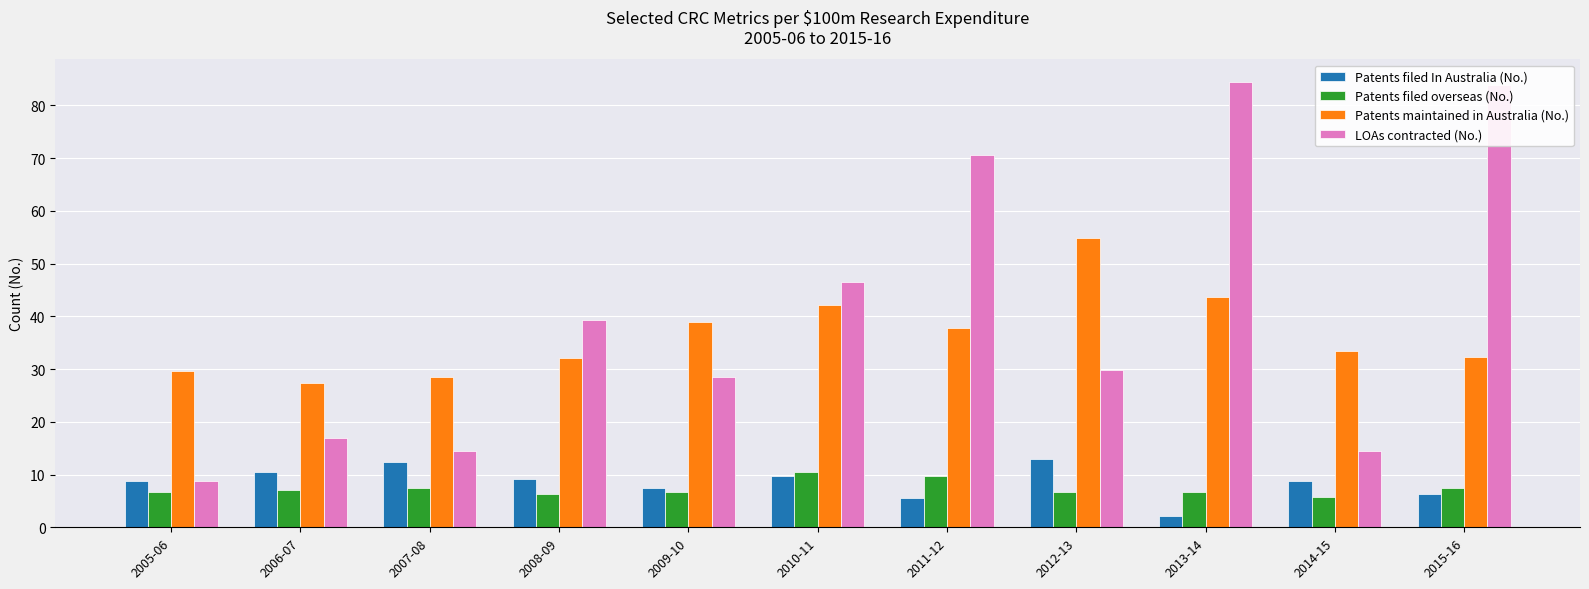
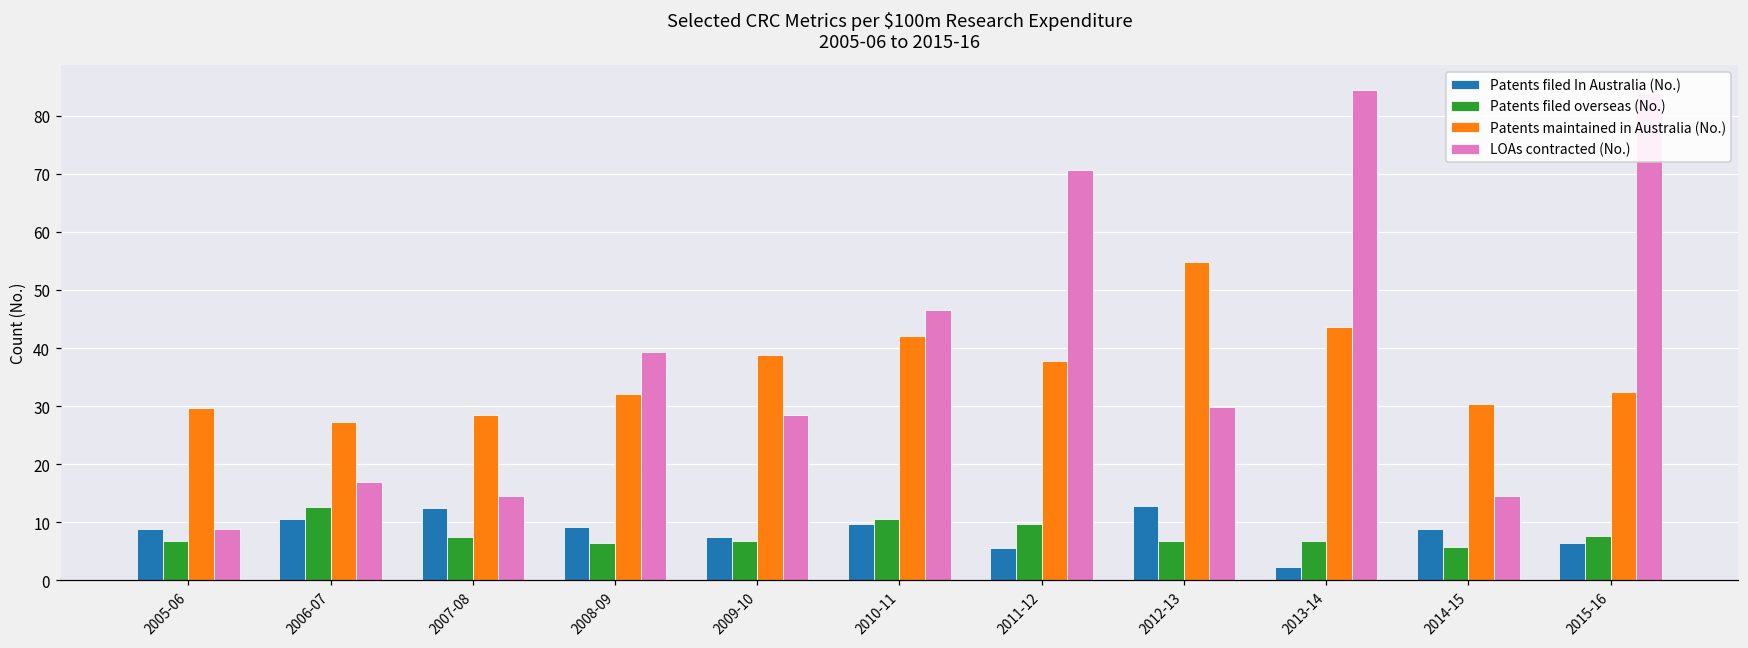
Patents filed overseas (No.), 2006-07: 7 -> 13
Patents maintained in Australia (No.), 2014-15: 34 -> 30
